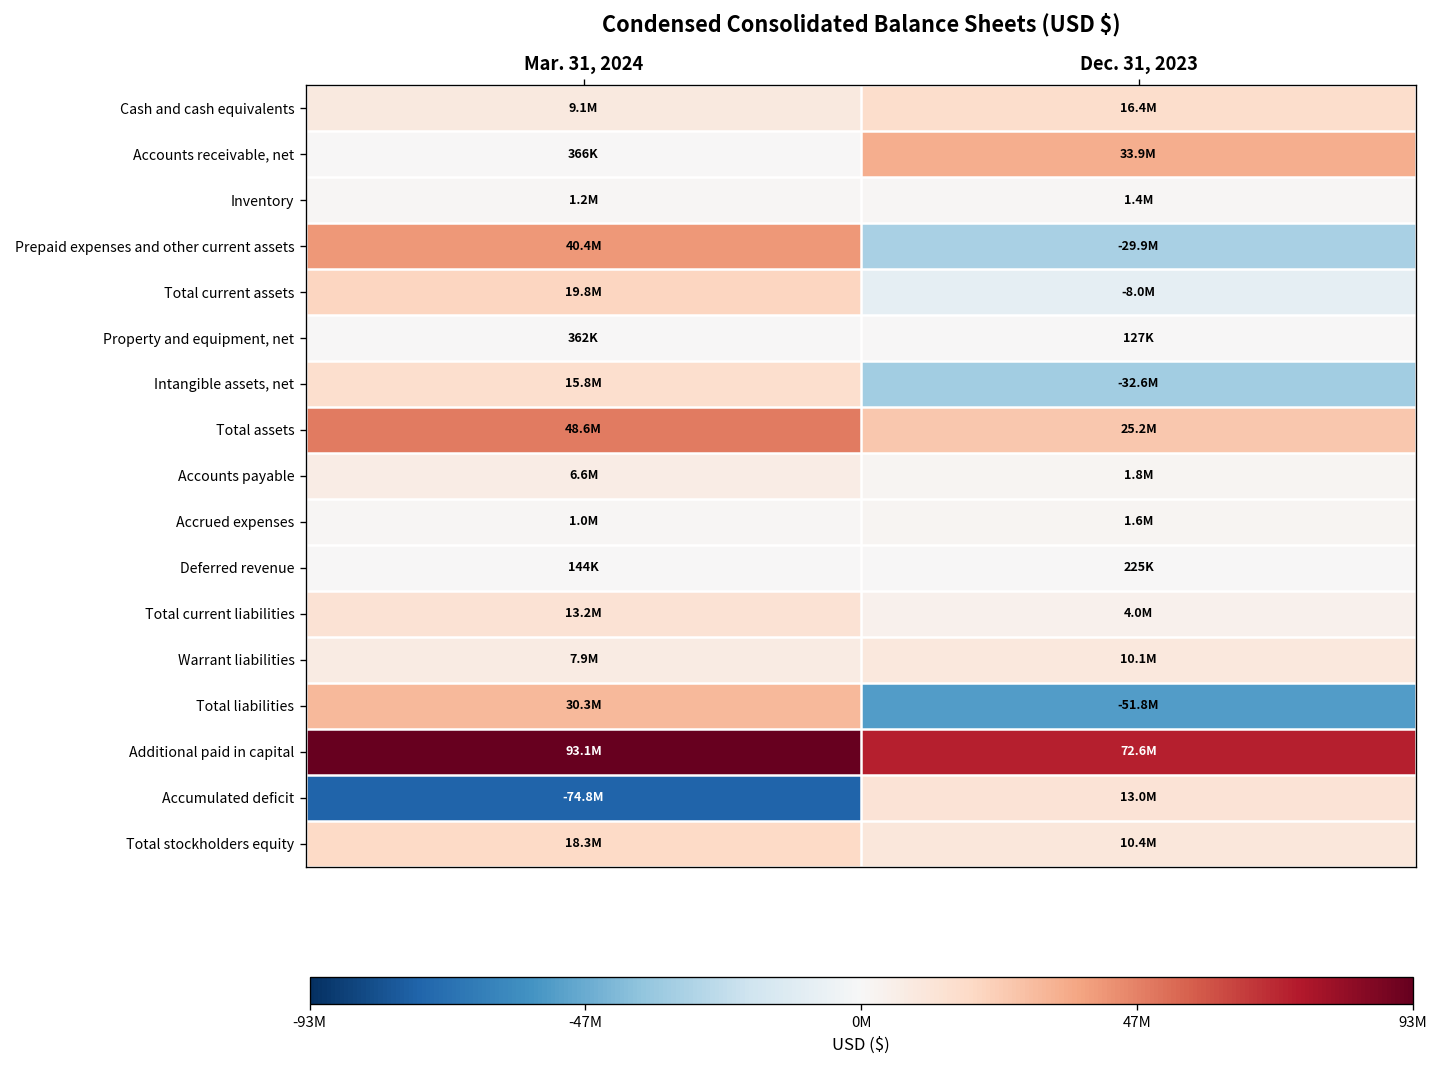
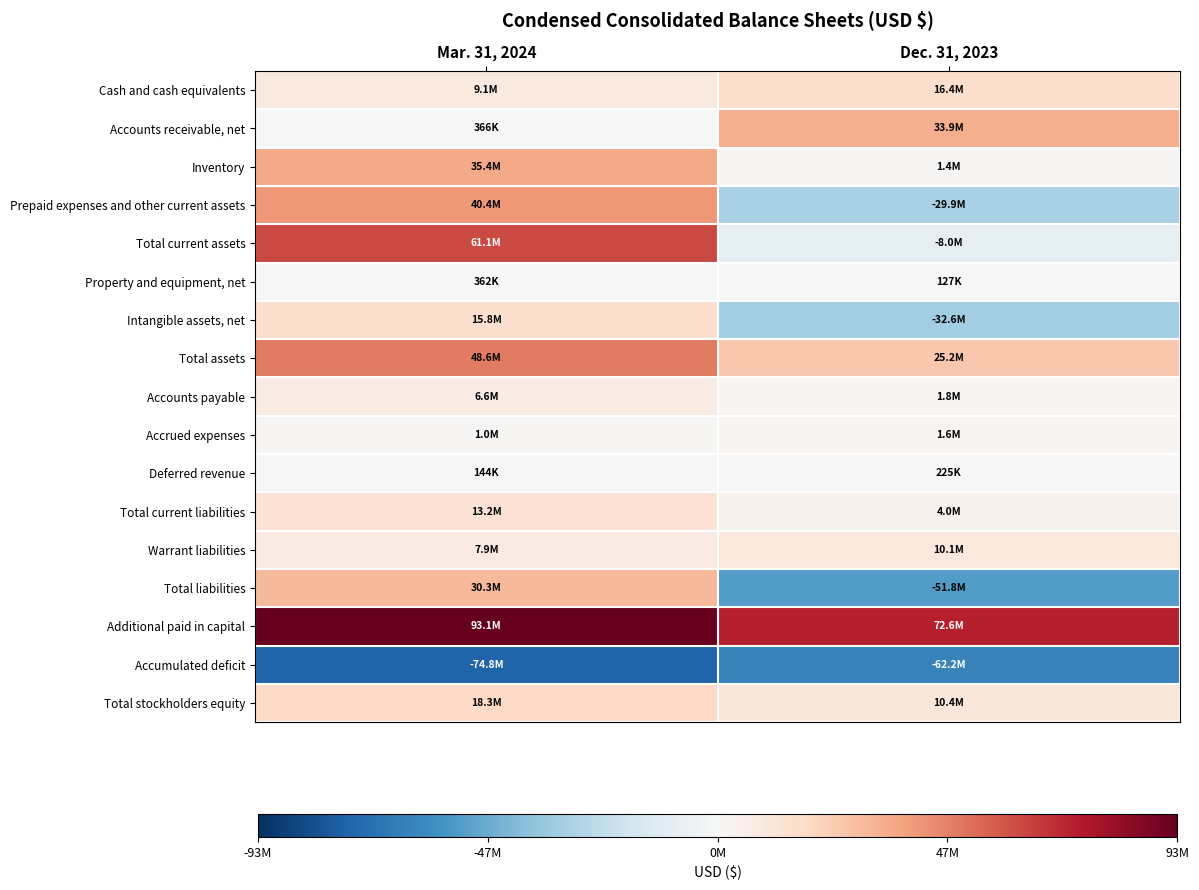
Inventory, Mar. 31, 2024: 1.2M -> 35.4M
Total current assets, Mar. 31, 2024: 19.8M -> 61.1M
Accumulated deficit, Dec. 31, 2023: 13.0M -> -62.2M
